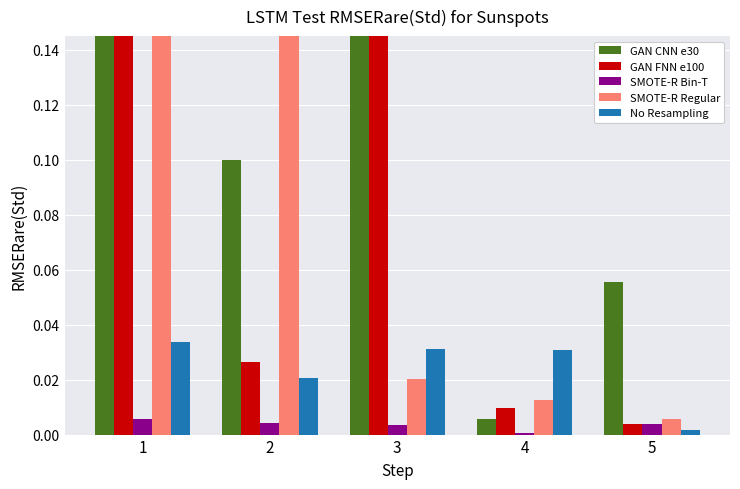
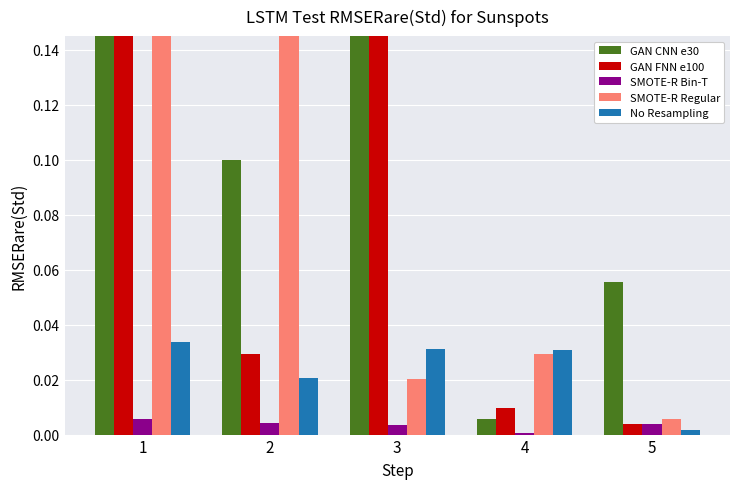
GAN FNN e100, 2: 0.026 -> 0.029
SMOTE-R Regular, 4: 0.013 -> 0.029
